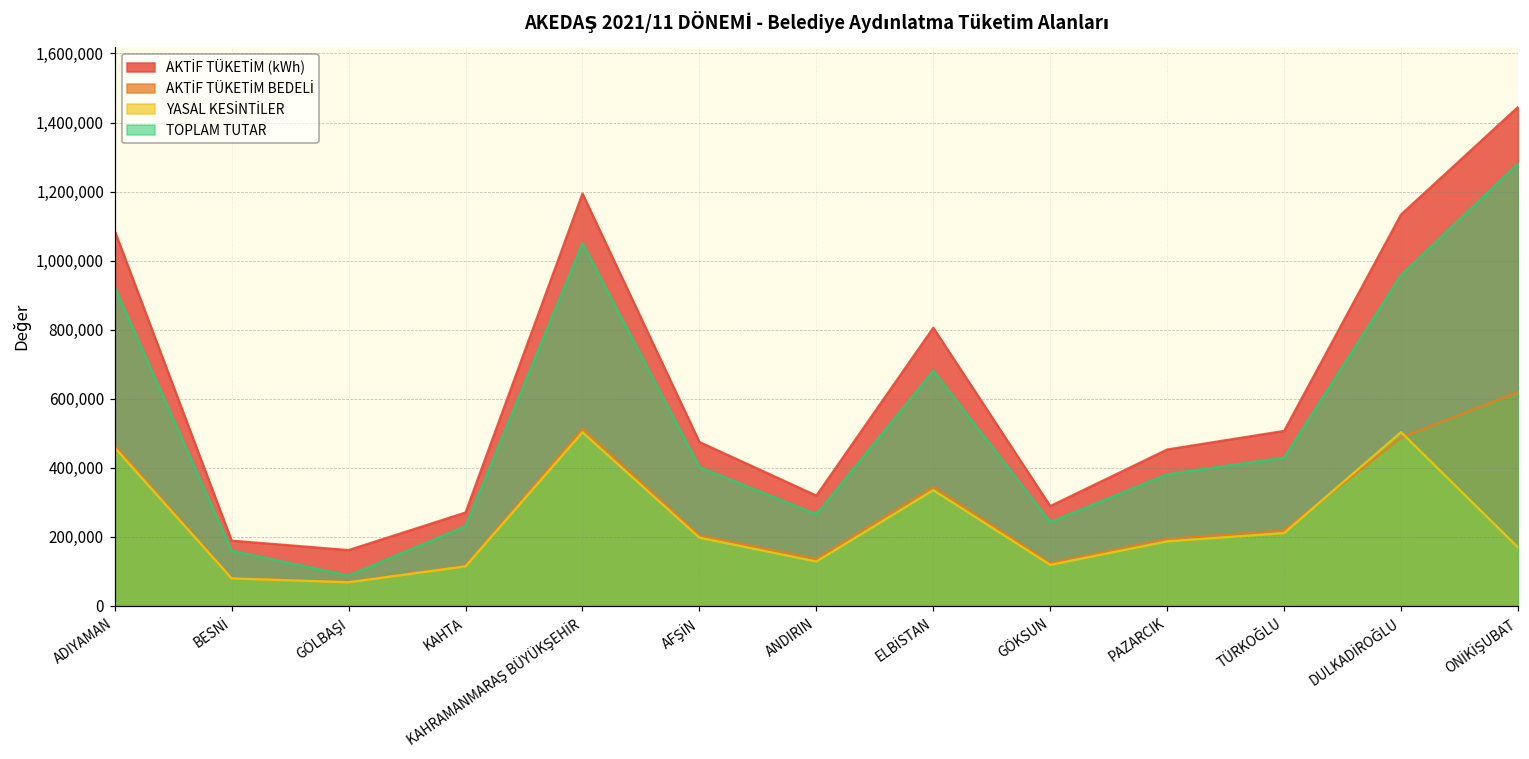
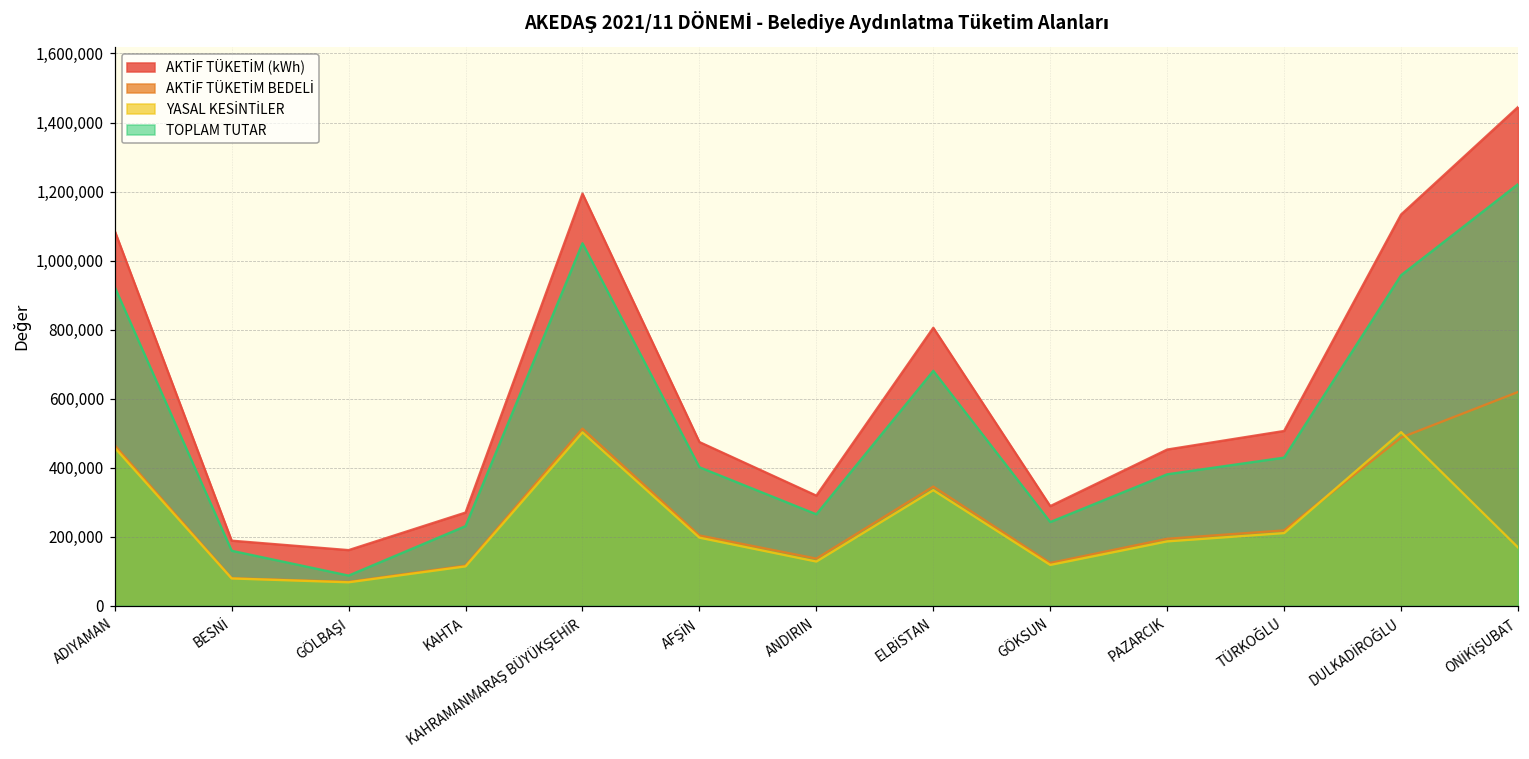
TOPLAM TUTAR, ONİKİŞUBAT: 1,280,000 -> 1,220,000
